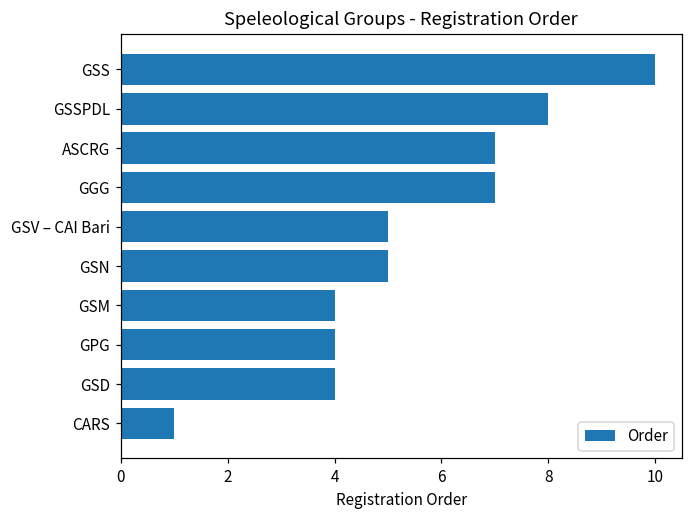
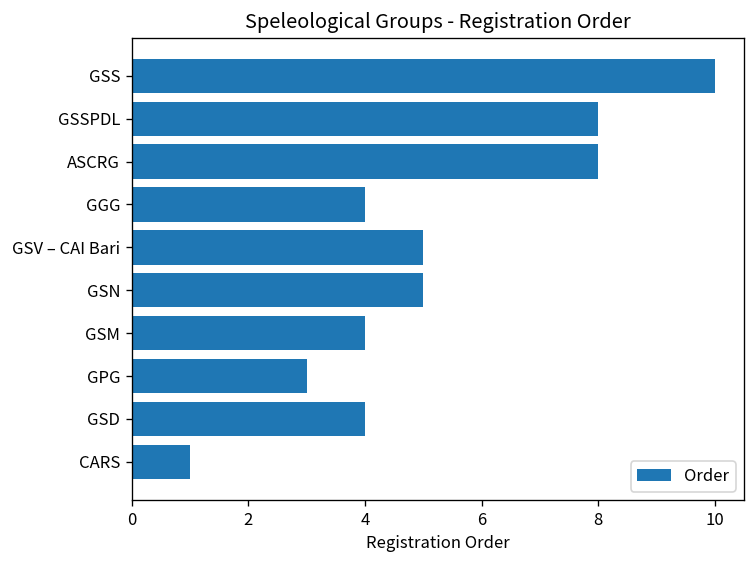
ASCRG: 7 -> 8
GGG: 7 -> 4
GPG: 4 -> 3
